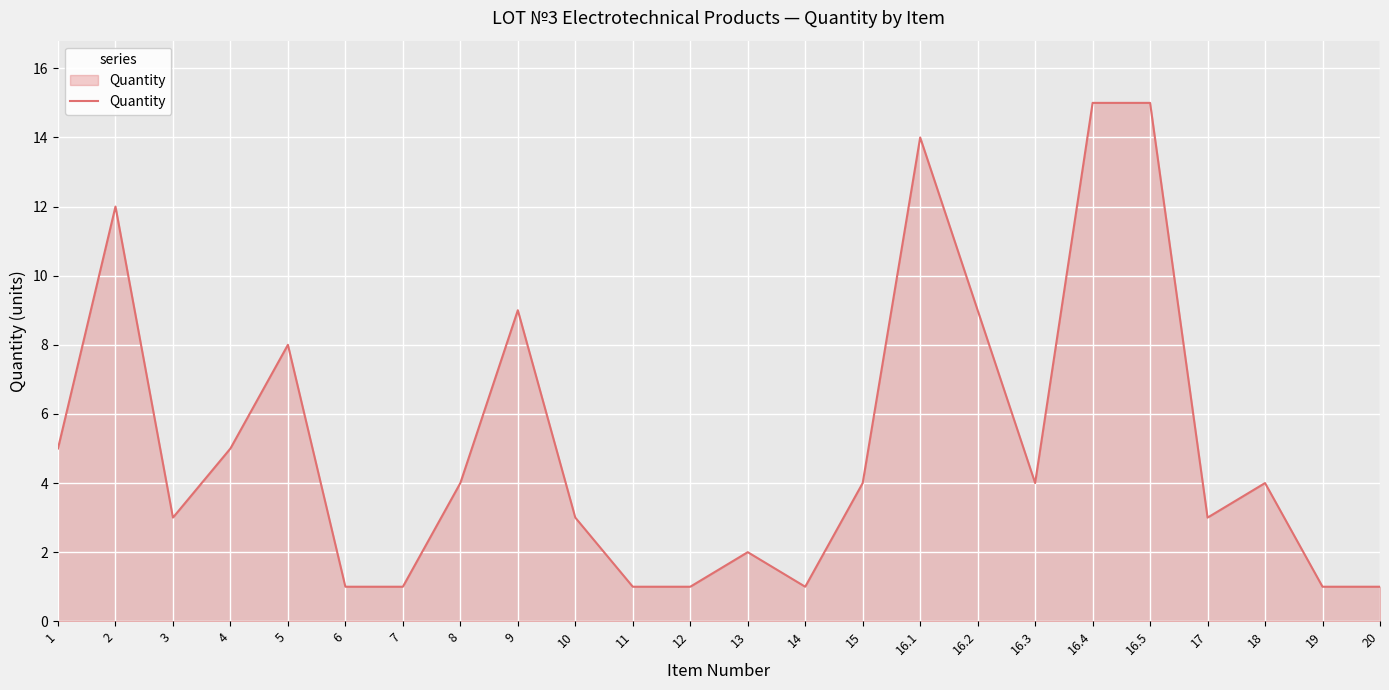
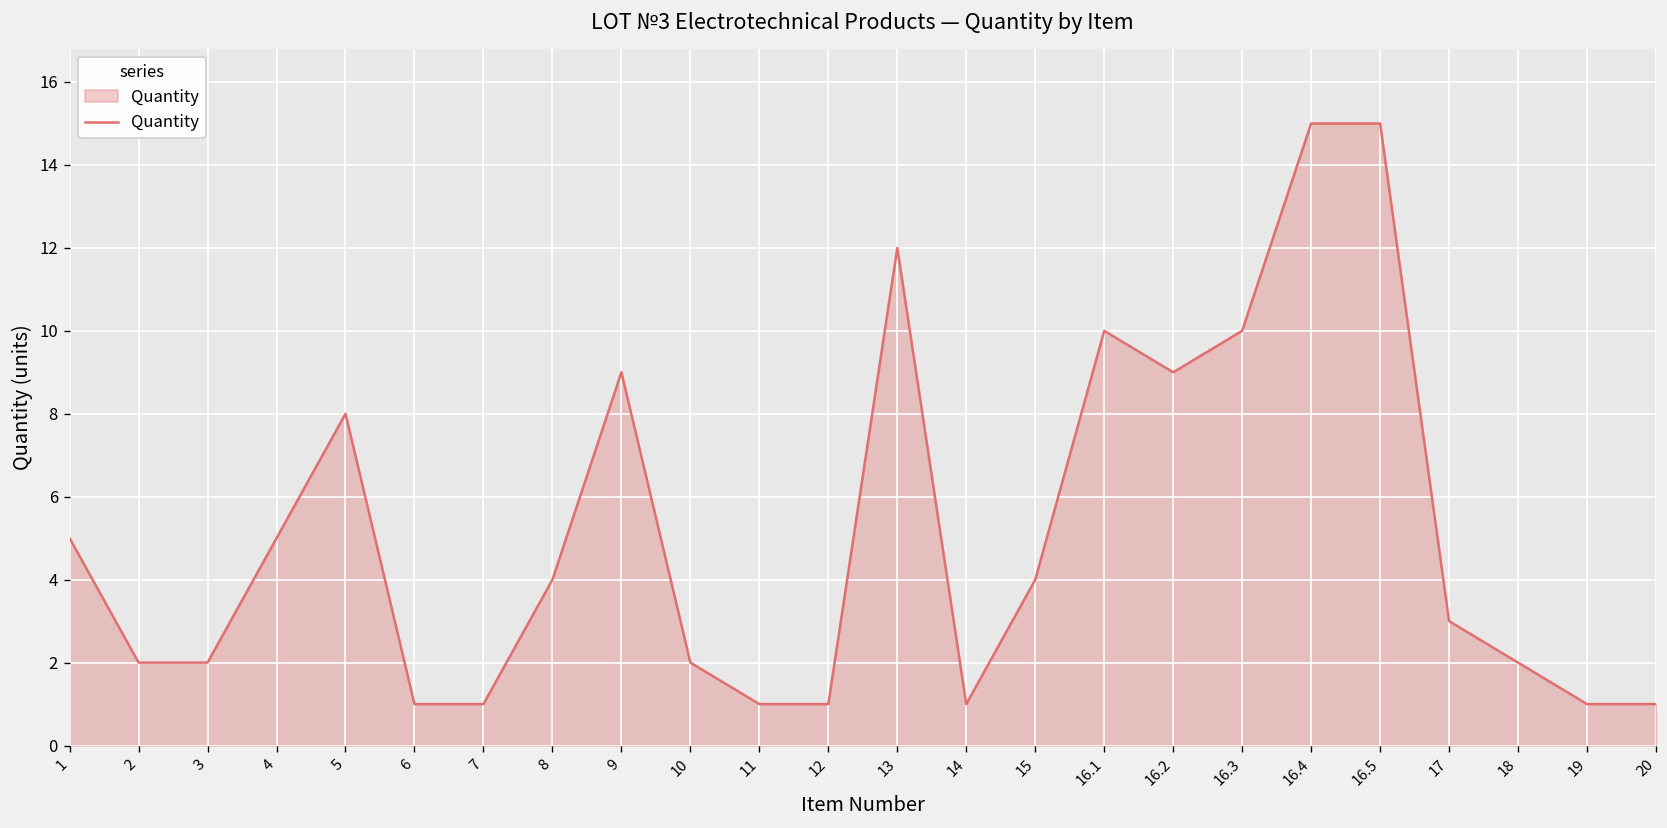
2: 12 -> 2
3: 3 -> 2
10: 3 -> 2
13: 2 -> 12
16.1: 14 -> 10
16.3: 4 -> 10
18: 4 -> 2
